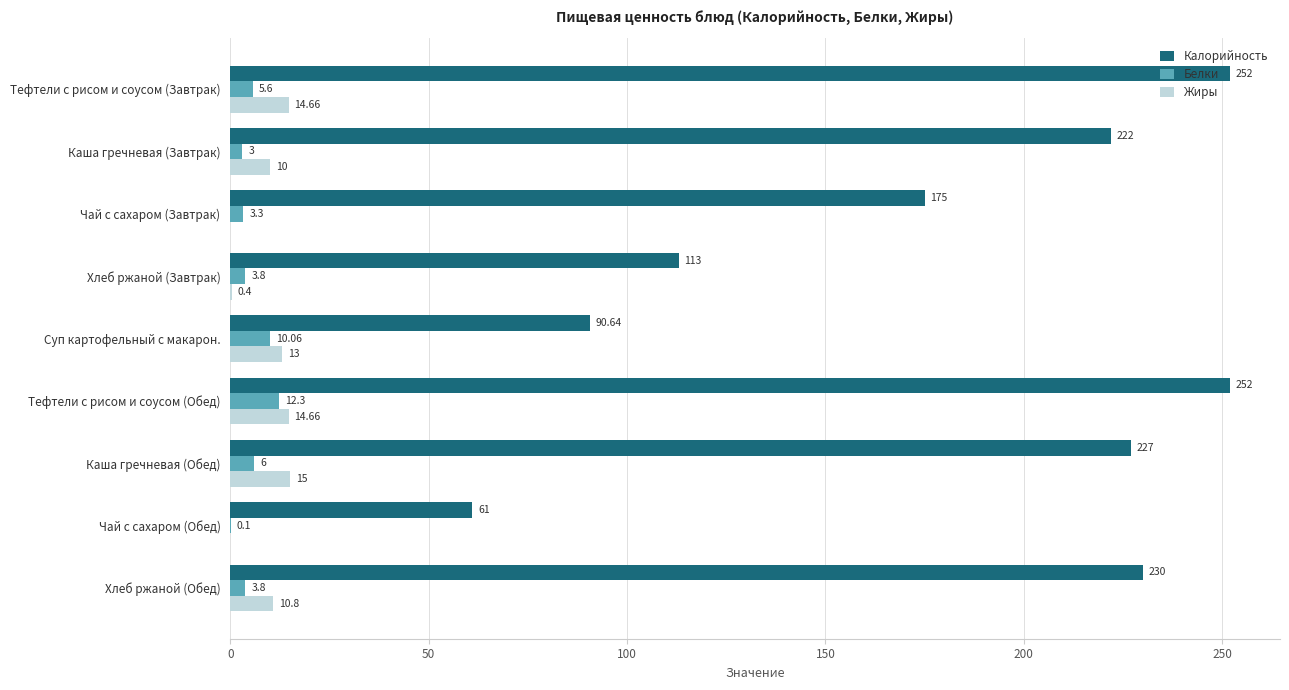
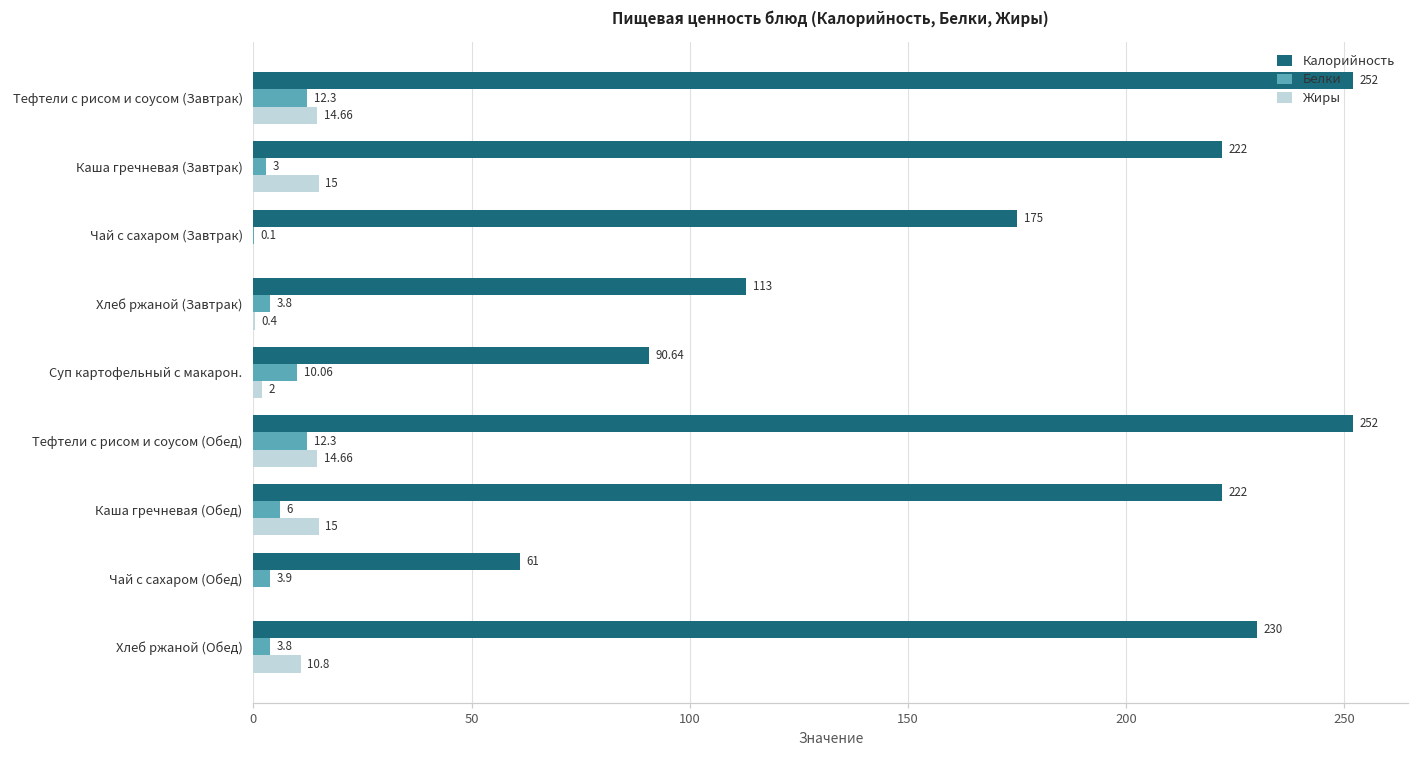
Белки, Тефтели с рисом и соусом (Завтрак): 5.6 -> 12.3
Жиры, Каша гречневая (Завтрак): 10 -> 15
Белки, Чай с сахаром (Завтрак): 3.3 -> 0.1
Жиры, Суп картофельный с макарон.: 13 -> 2
Калорийность, Каша гречневая (Обед): 227 -> 222
Белки, Чай с сахаром (Обед): 0.1 -> 3.9
